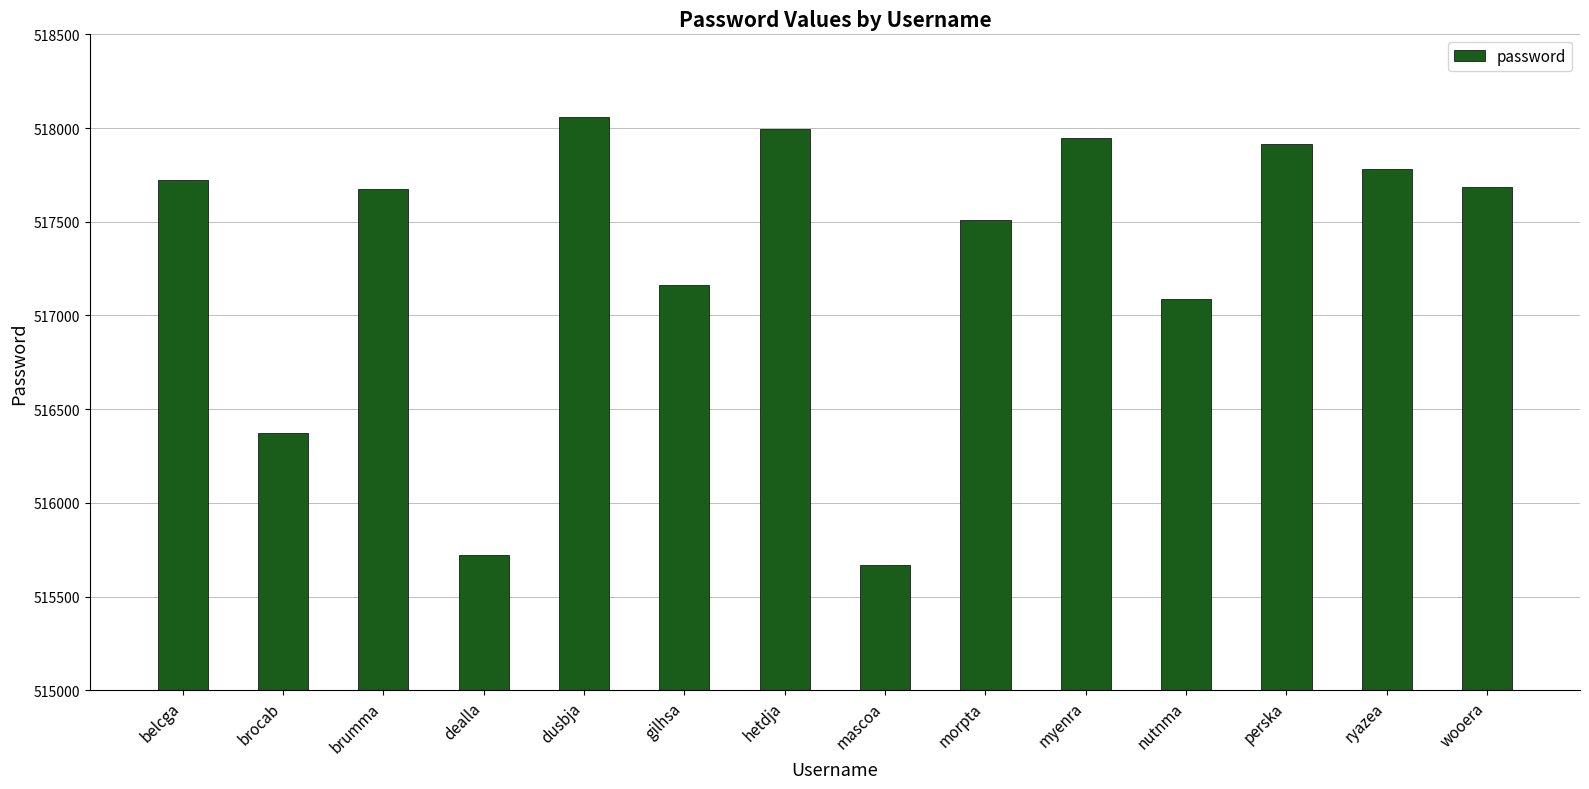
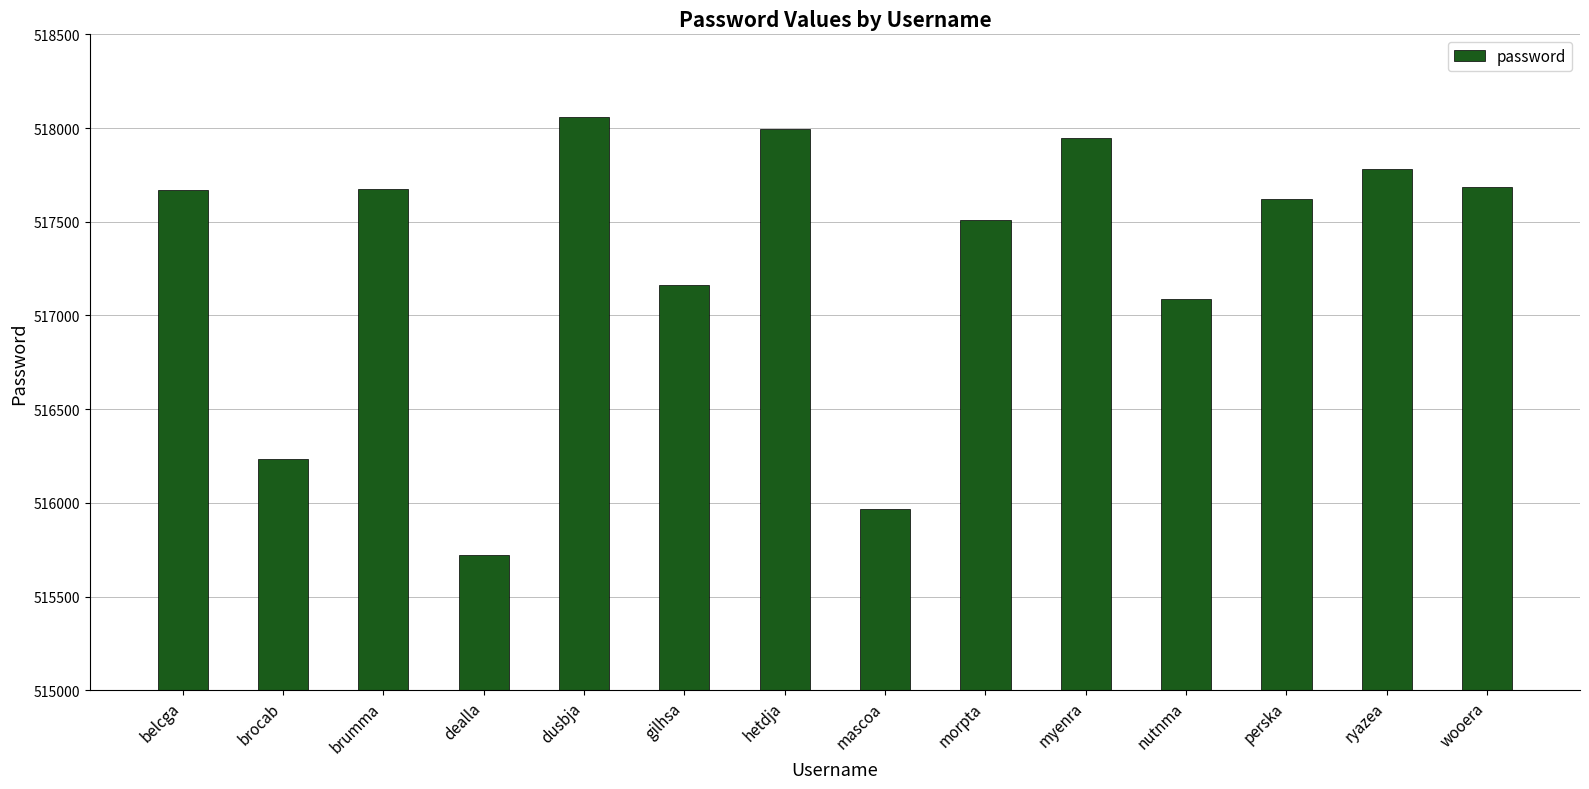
belcga: 517720 -> 517670
brocab: 516370 -> 516230
mascoa: 515670 -> 515970
perska: 517920 -> 517620
